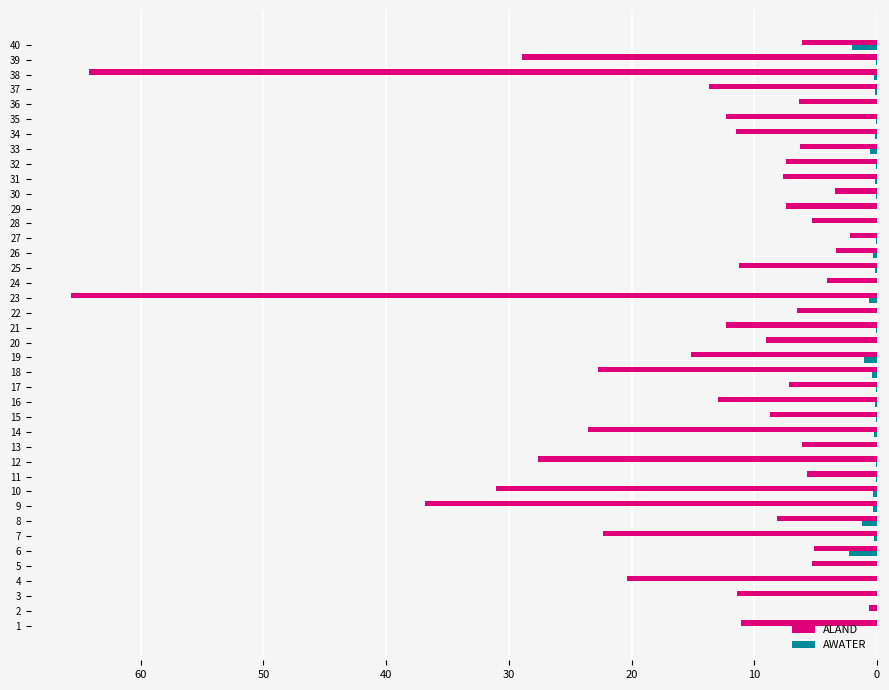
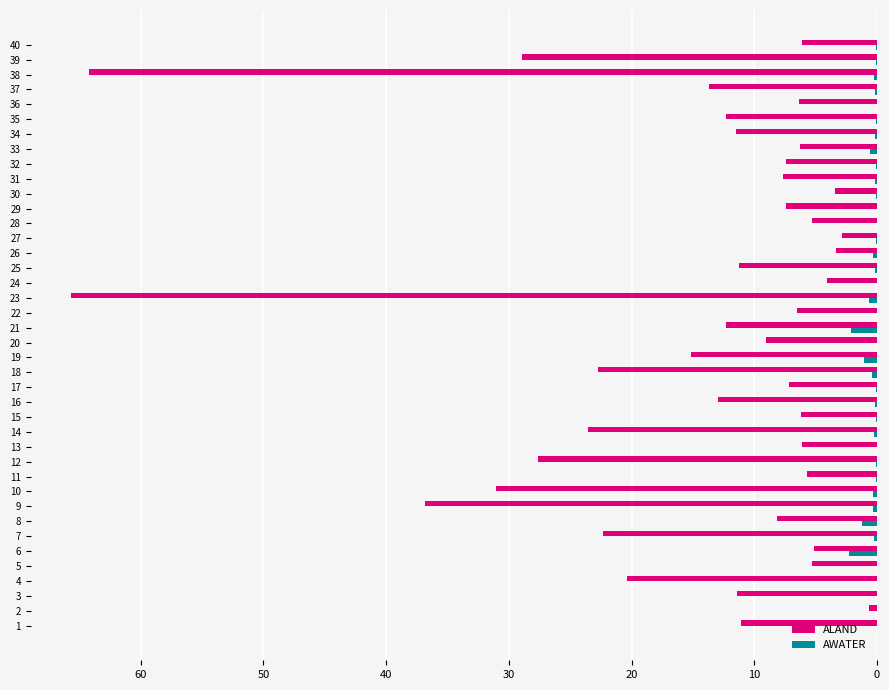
AWATER, 40: 2.0 -> 0.1
ALAND, 27: 2.2 -> 2.8
AWATER, 21: 0.1 -> 2.1
ALAND, 15: 8.8 -> 6.2
